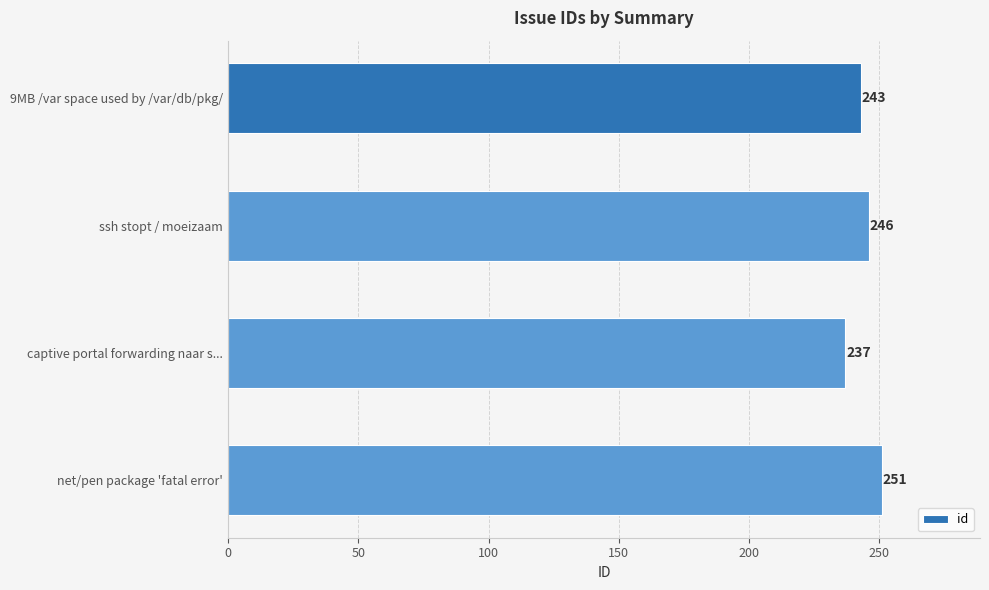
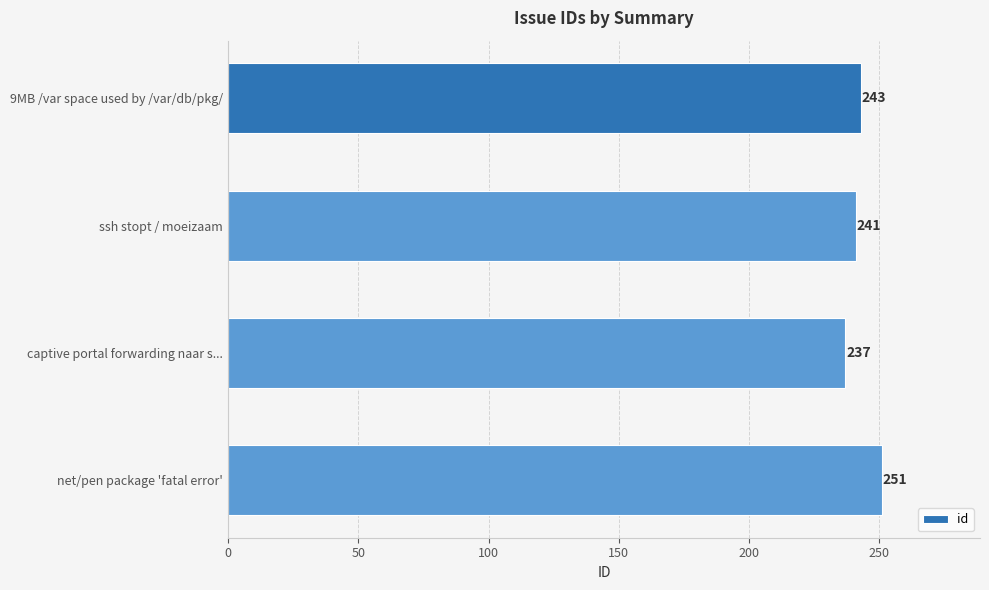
ssh stopt / moeizaam: 246 -> 241
